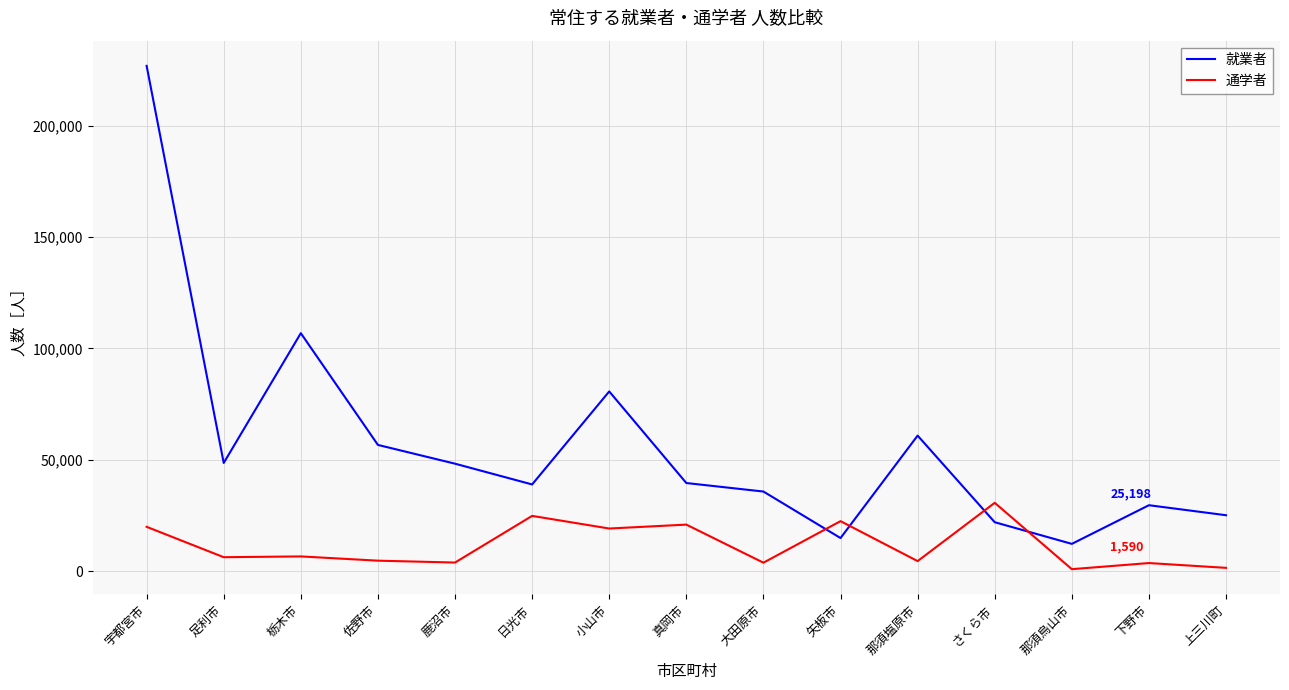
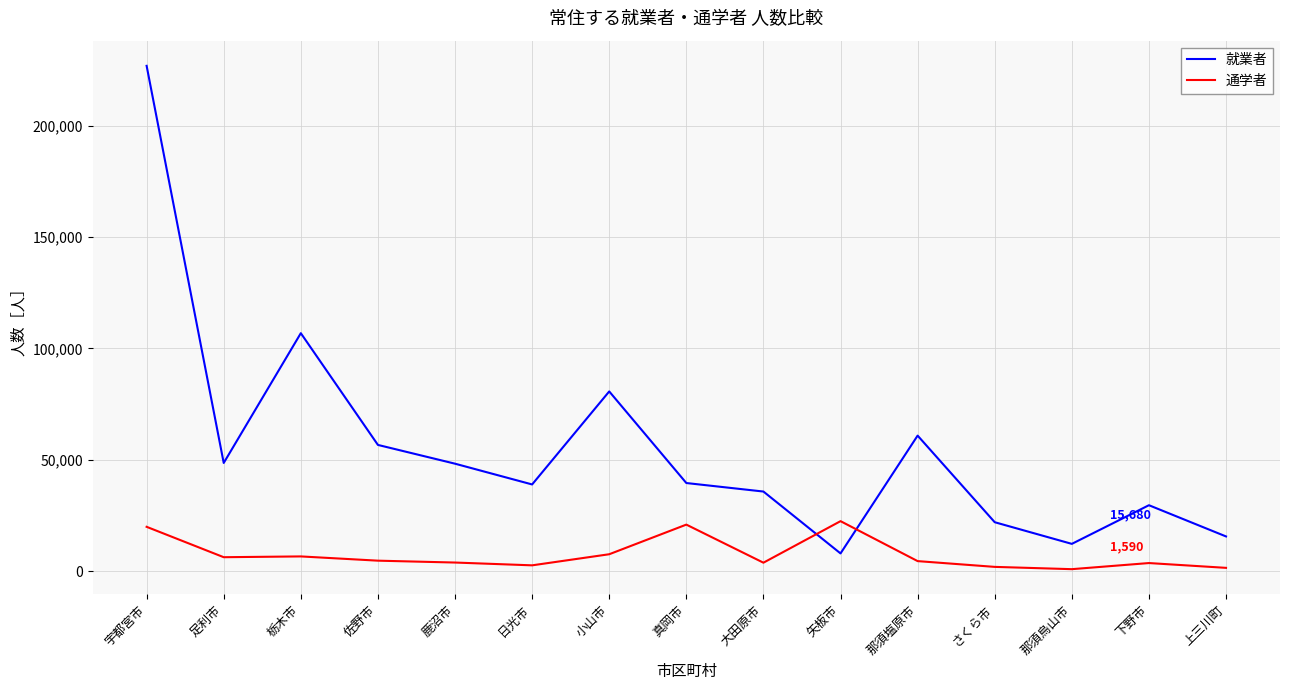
通学者, 日光市: 25,000 -> 3,000
通学者, 小山市: 19,000 -> 8,000
就業者, 矢板市: 15,000 -> 8,000
通学者, さくら市: 31,000 -> 2,000
就業者, 上三川町: 25,198 -> 15,680
